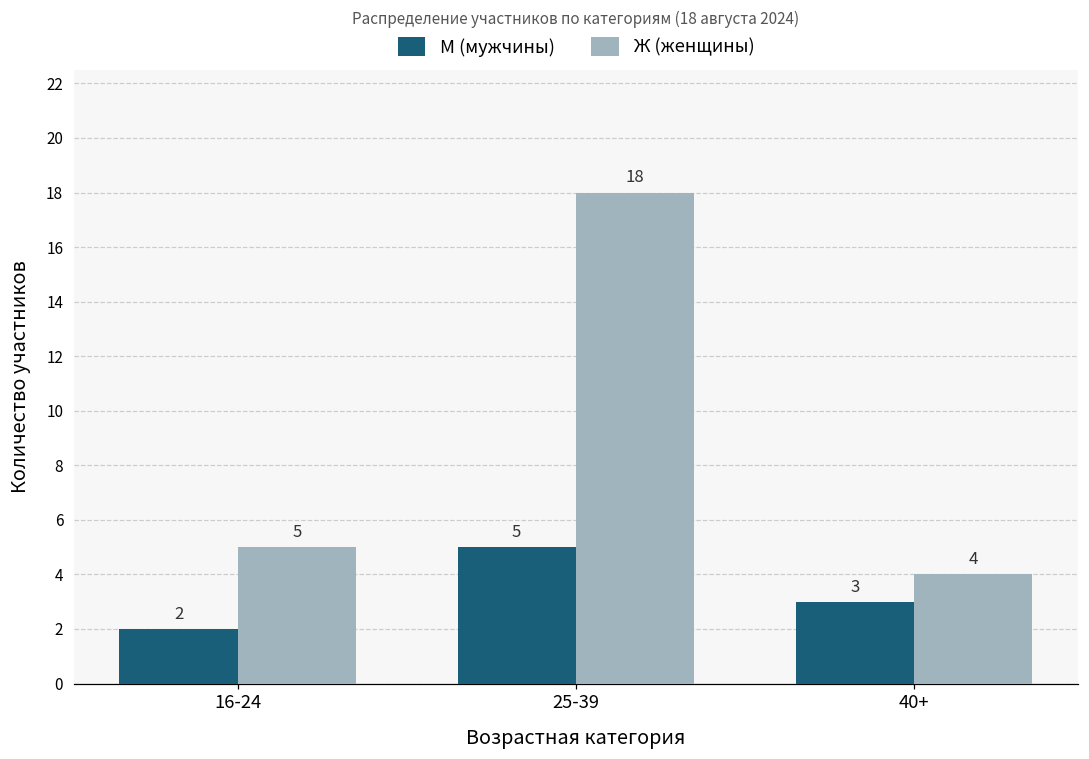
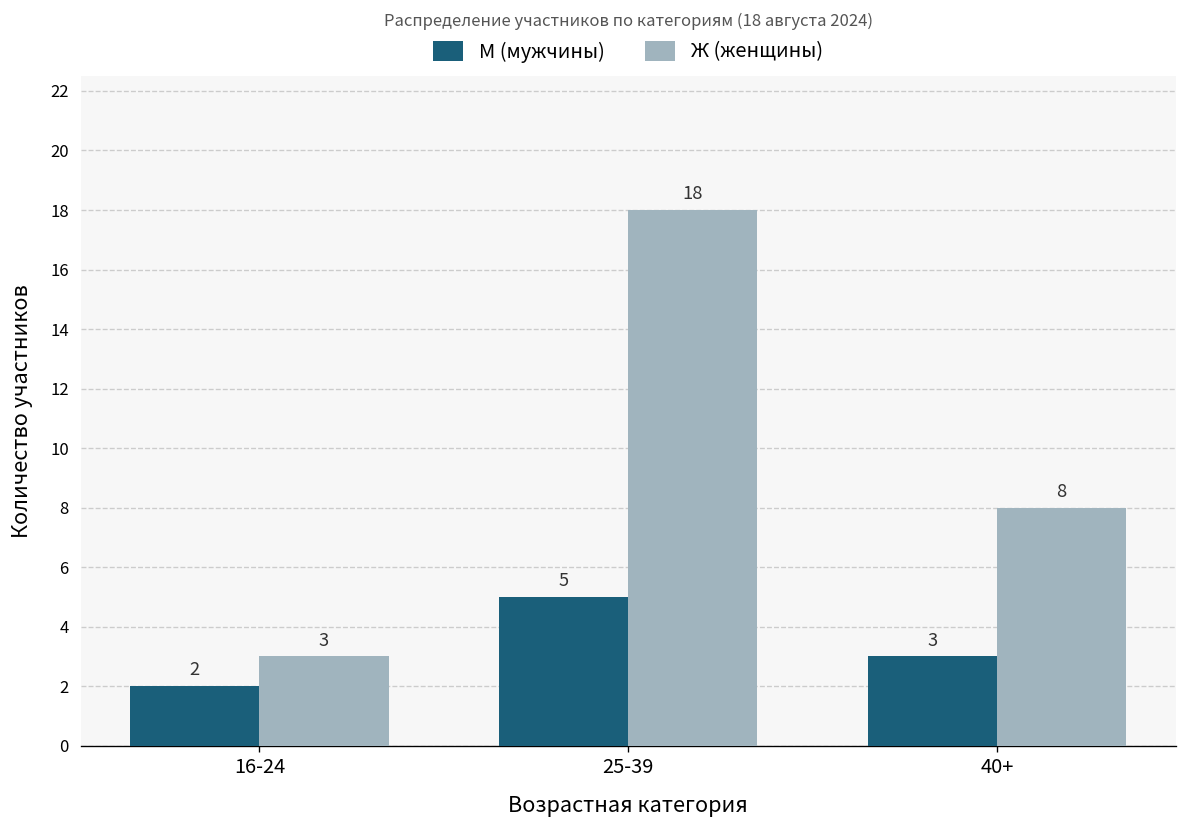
Ж (женщины), 16-24: 5 -> 3
Ж (женщины), 40+: 4 -> 8
